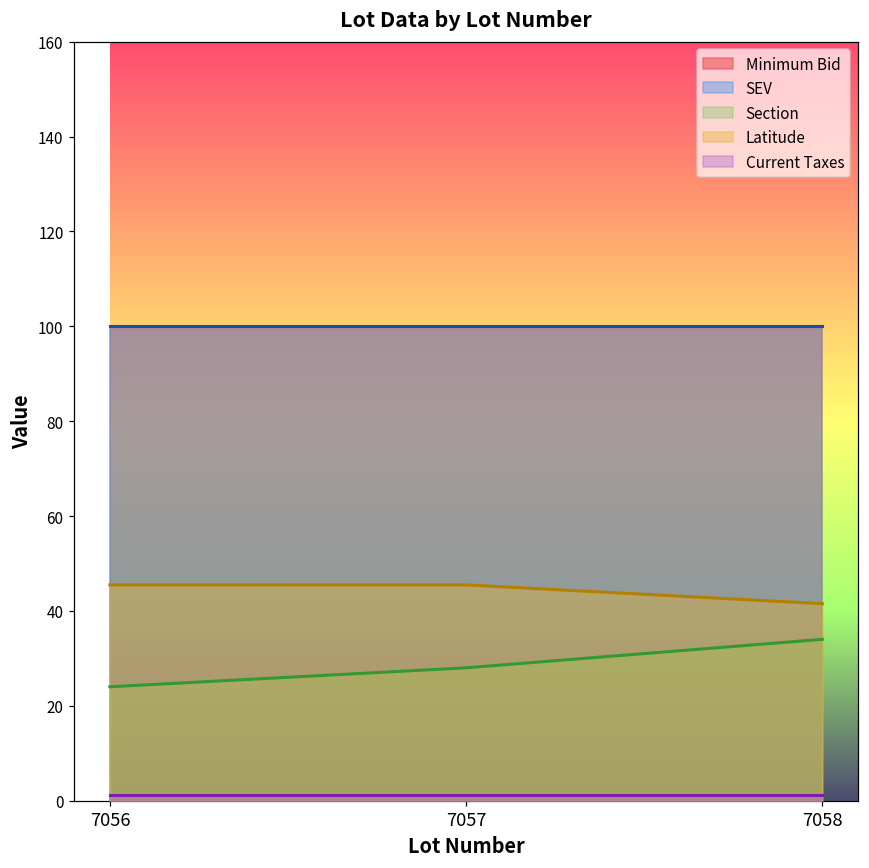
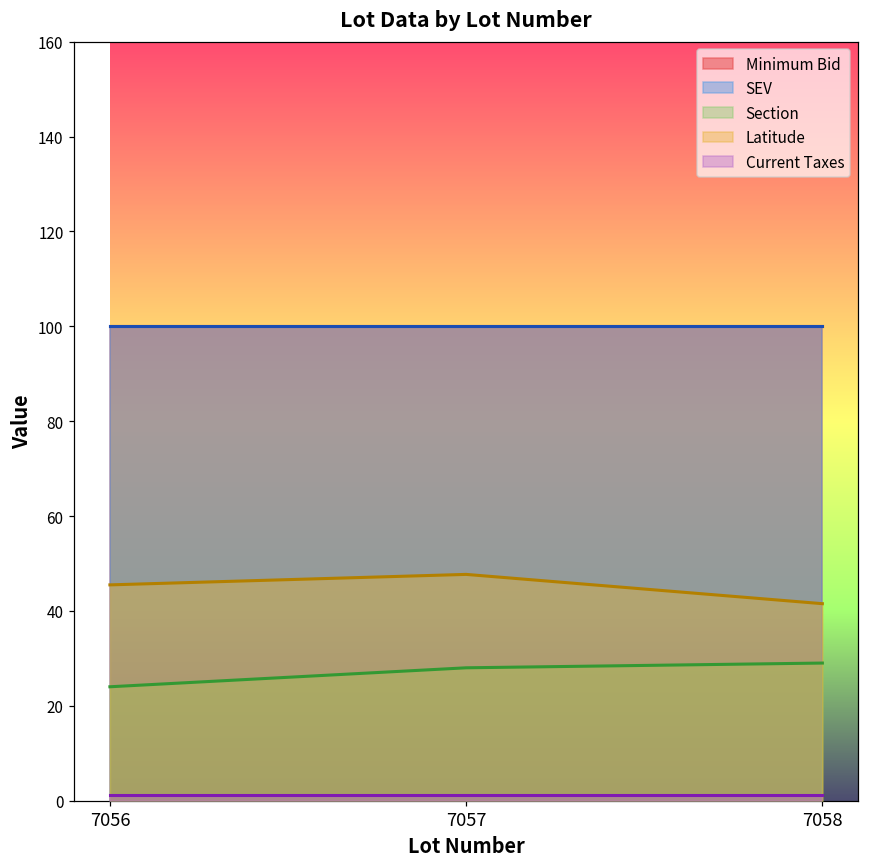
Latitude, 7057: 45 -> 48
Section, 7058: 34 -> 29
